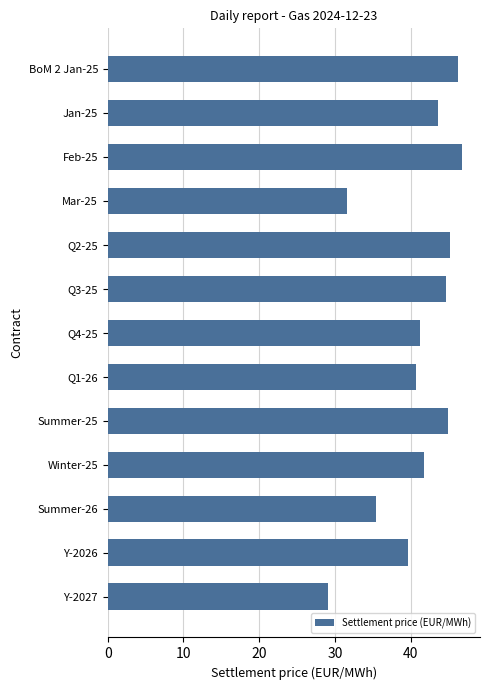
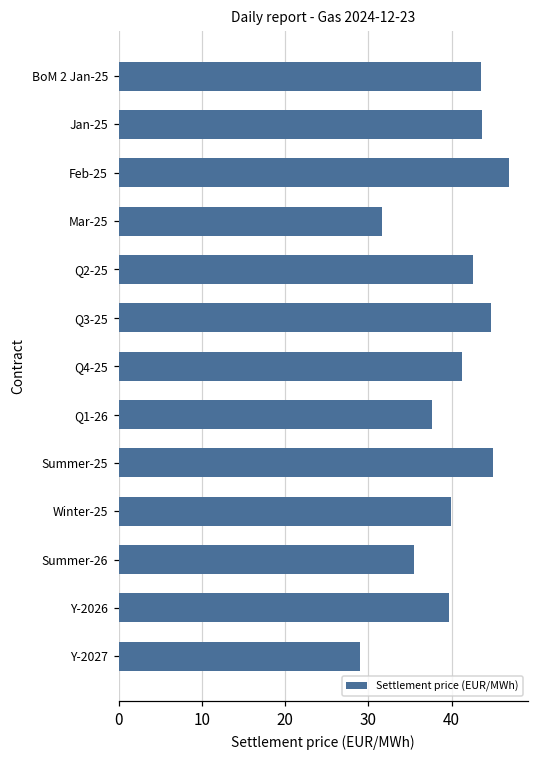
BoM 2 Jan-25: 46 -> 44
Q2-25: 45 -> 43
Q1-26: 41 -> 38
Winter-25: 42 -> 40
